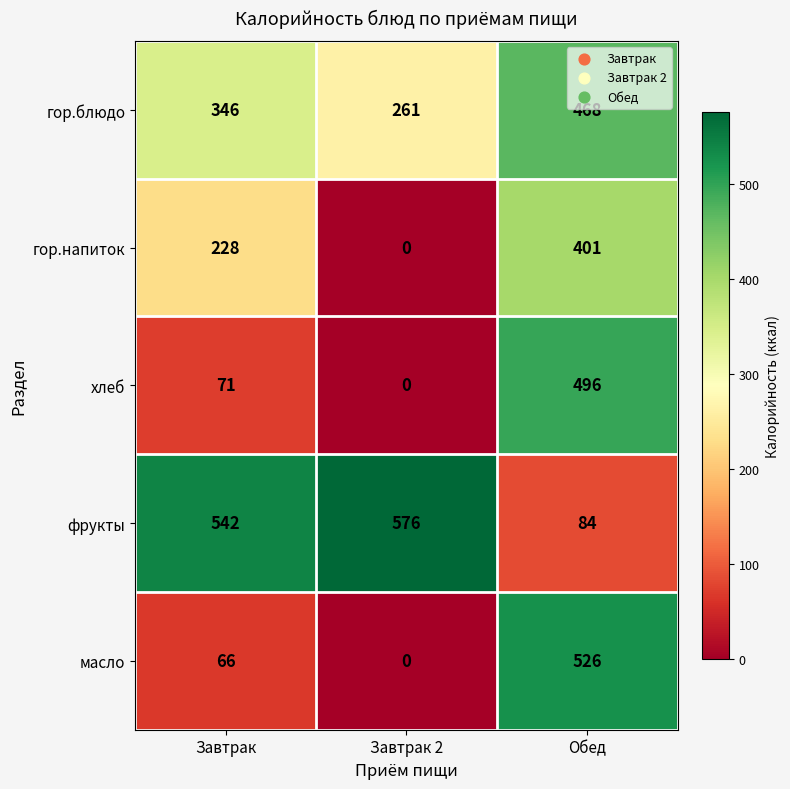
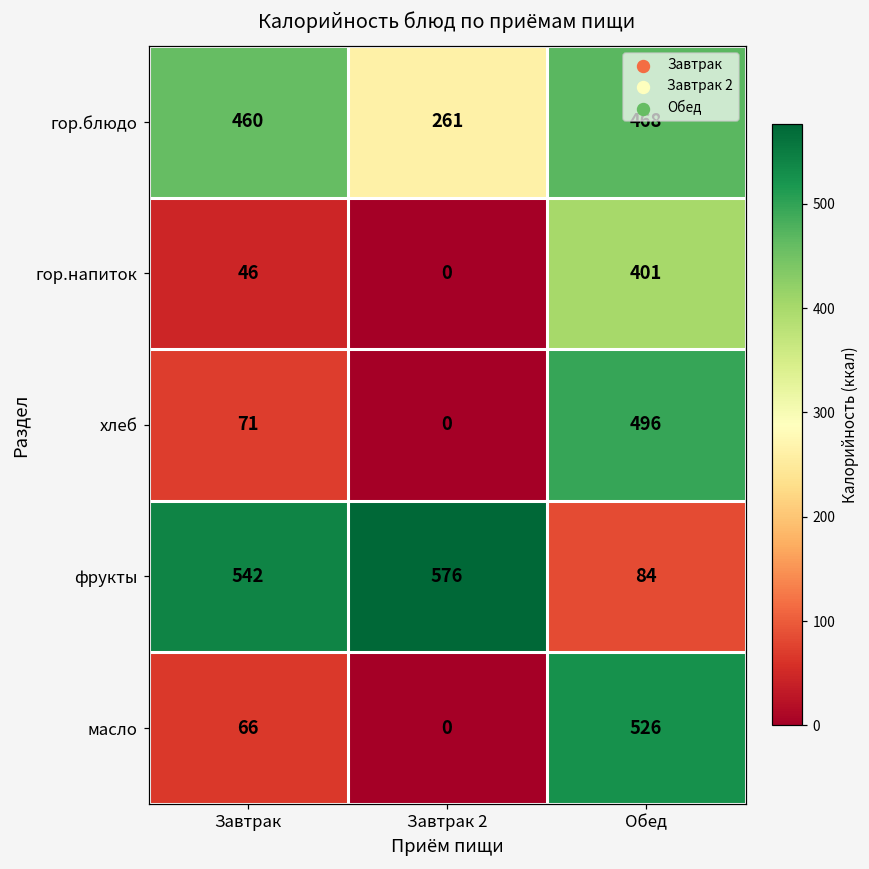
гор.блюдо, Завтрак: 346 -> 460
гор.напиток, Завтрак: 228 -> 46
